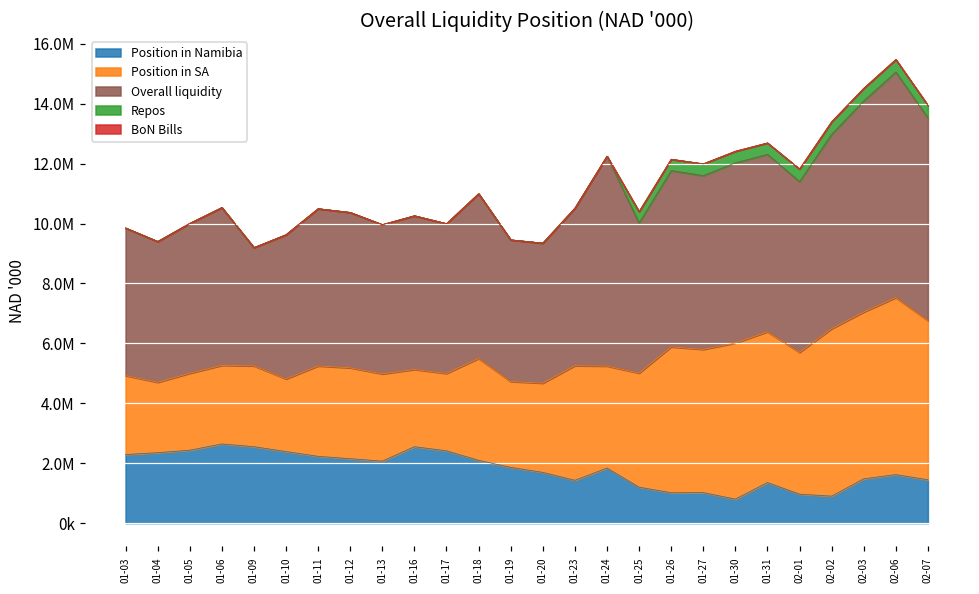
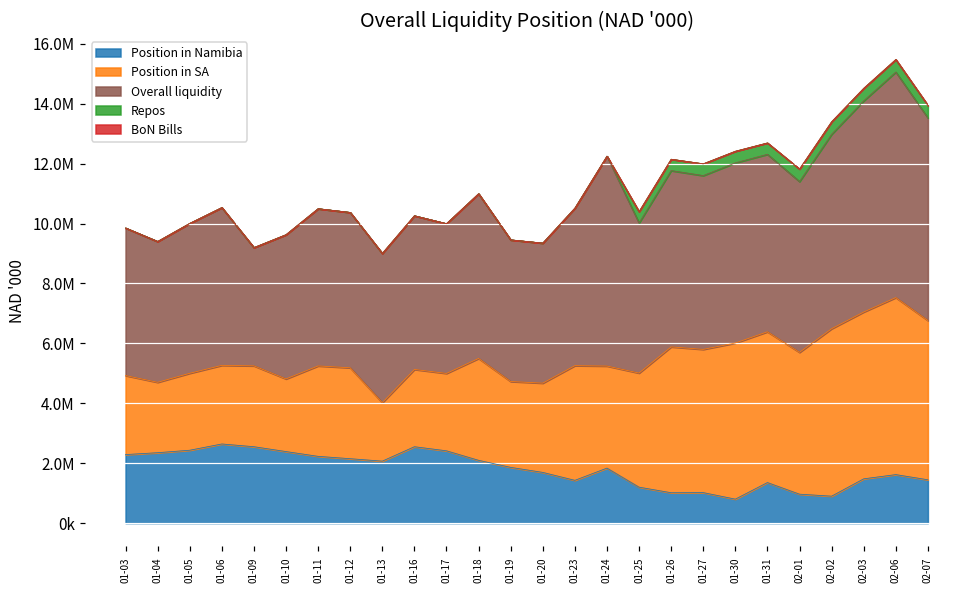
Position in SA, 01-13: 2900000 -> 2000000
